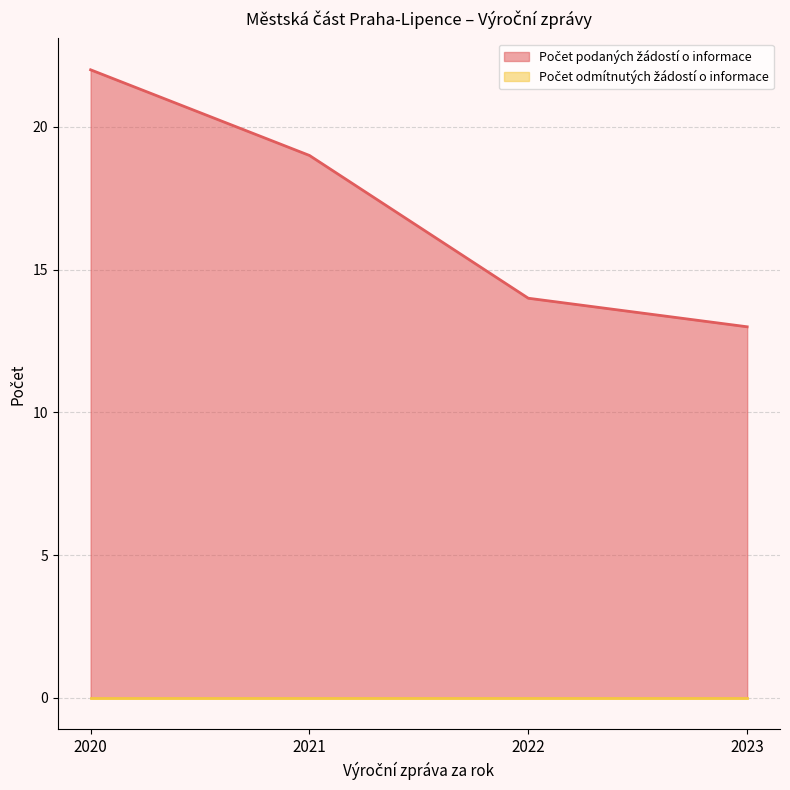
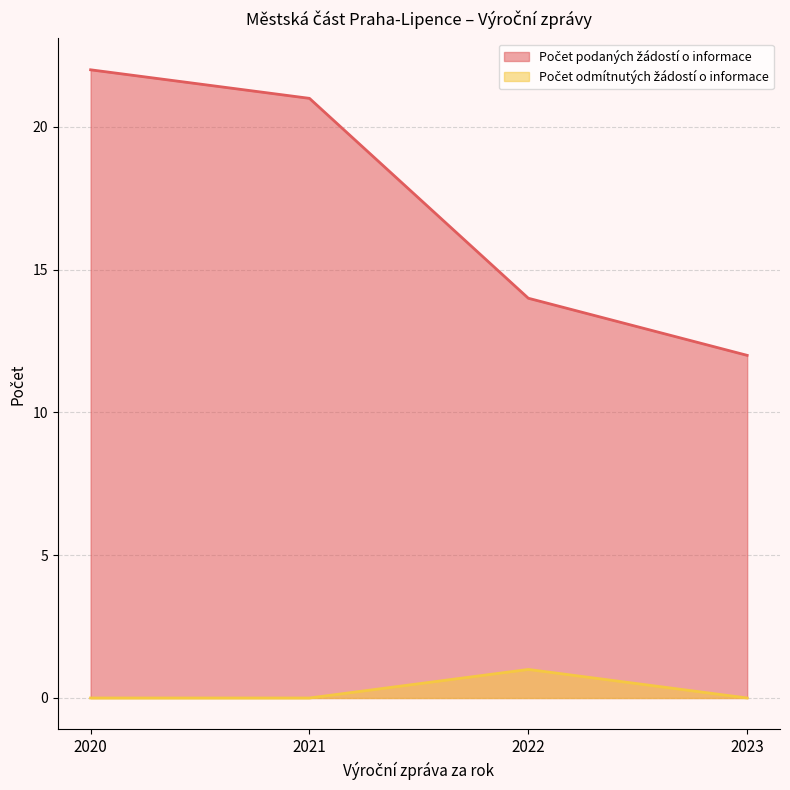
Počet podaných žádostí o informace, 2021: 19 -> 21
Počet odmítnutých žádostí o informace, 2022: 0 -> 1
Počet podaných žádostí o informace, 2023: 13 -> 12
